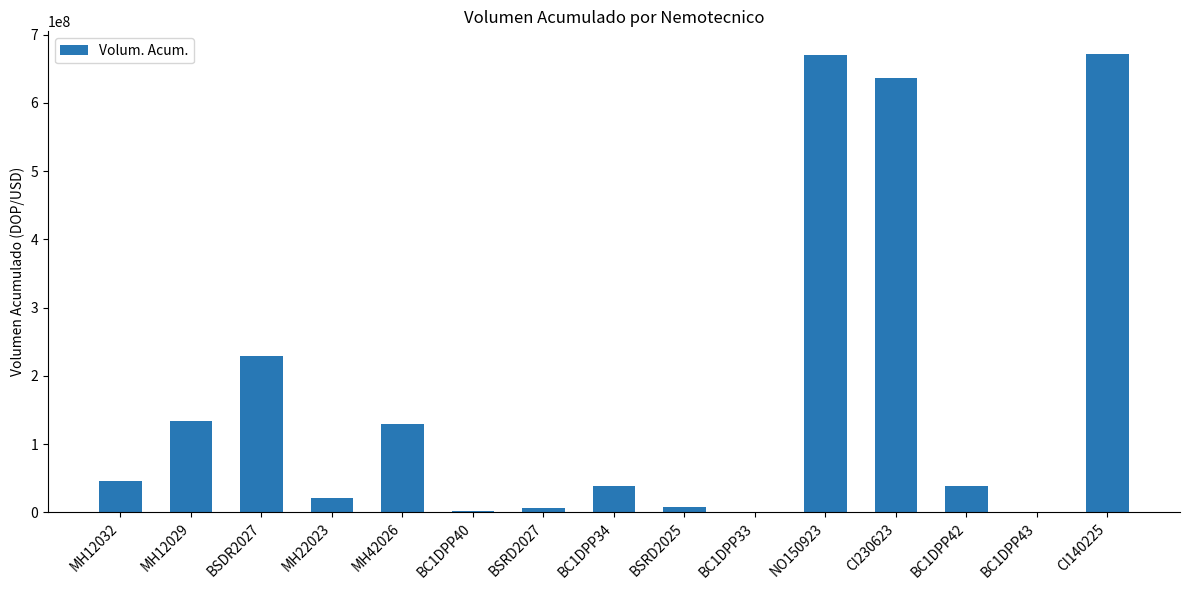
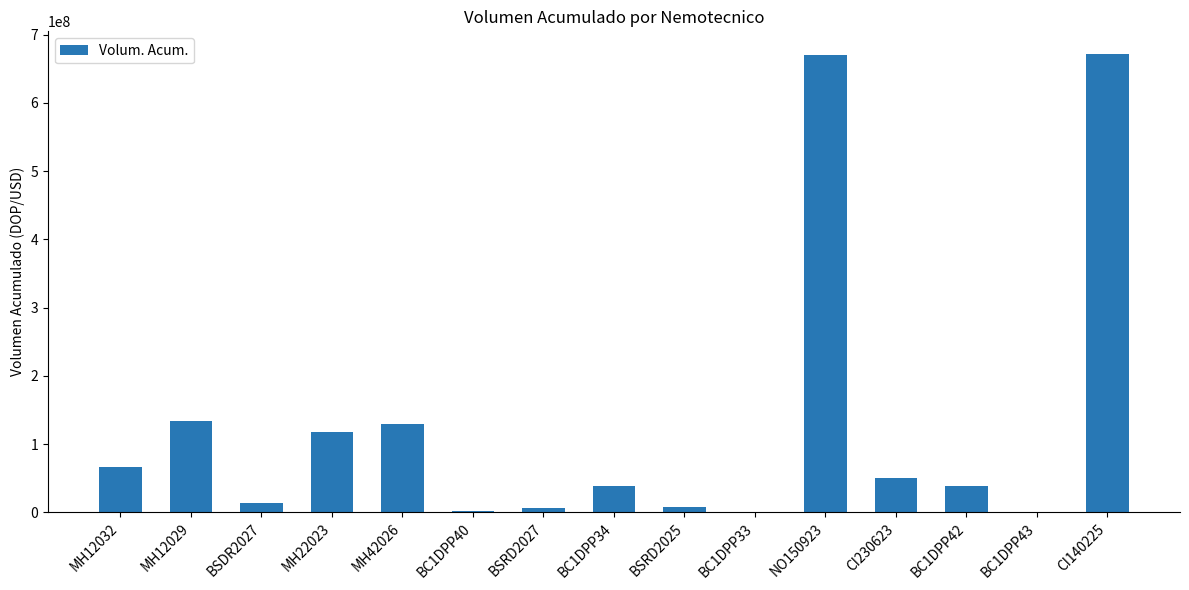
MH12032: 50000000 -> 70000000
BSDR2027: 230000000 -> 10000000
MH22023: 20000000 -> 120000000
CI230623: 640000000 -> 50000000
